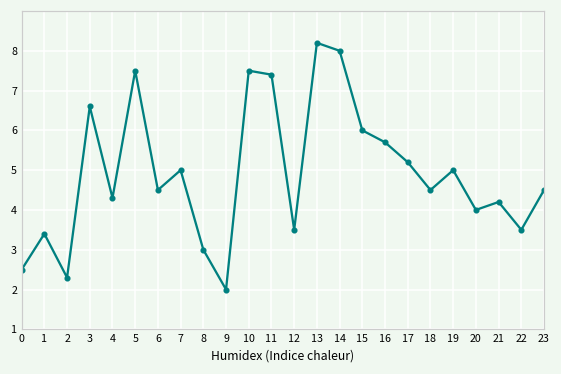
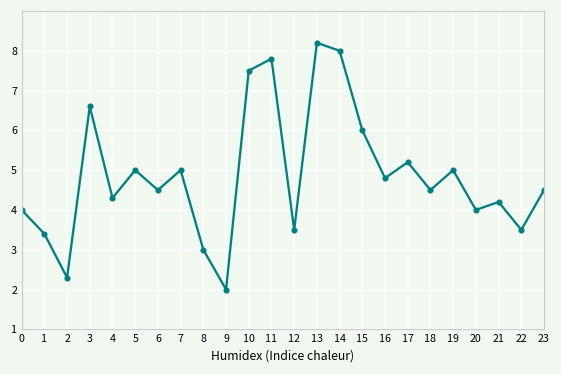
0: 2.5 -> 4.0
5: 7.5 -> 5.0
11: 7.4 -> 7.8
16: 5.7 -> 4.8
